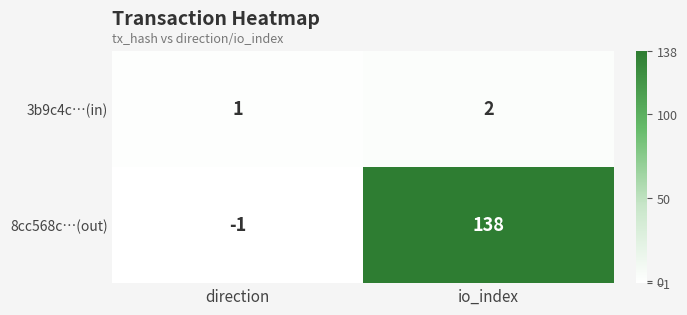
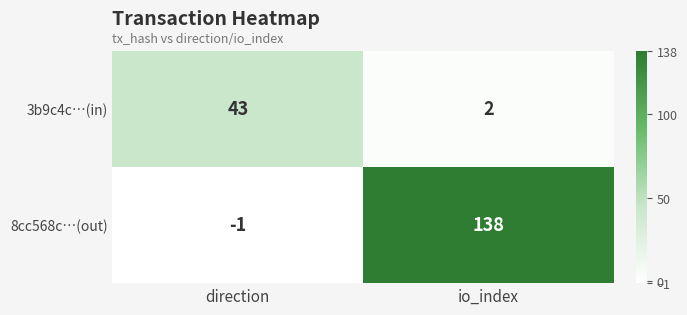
3b9c4c…(in), direction: 1 -> 43
